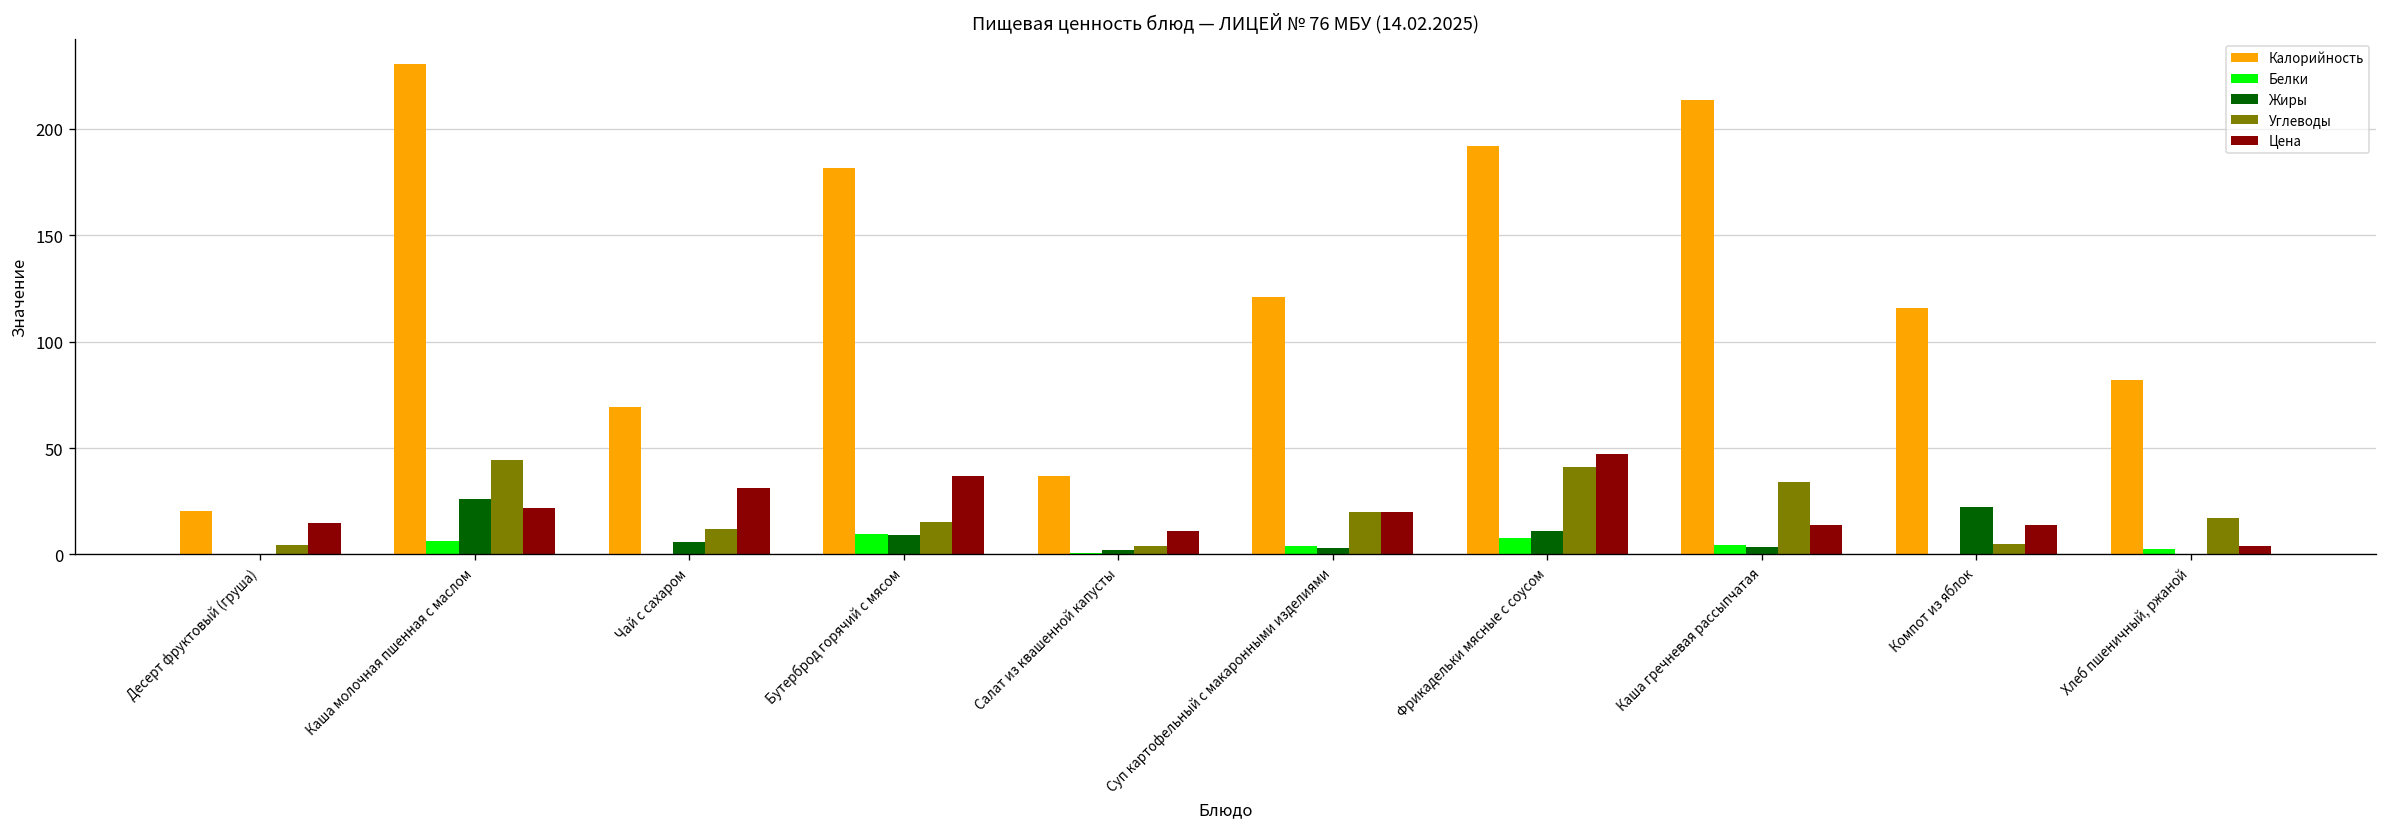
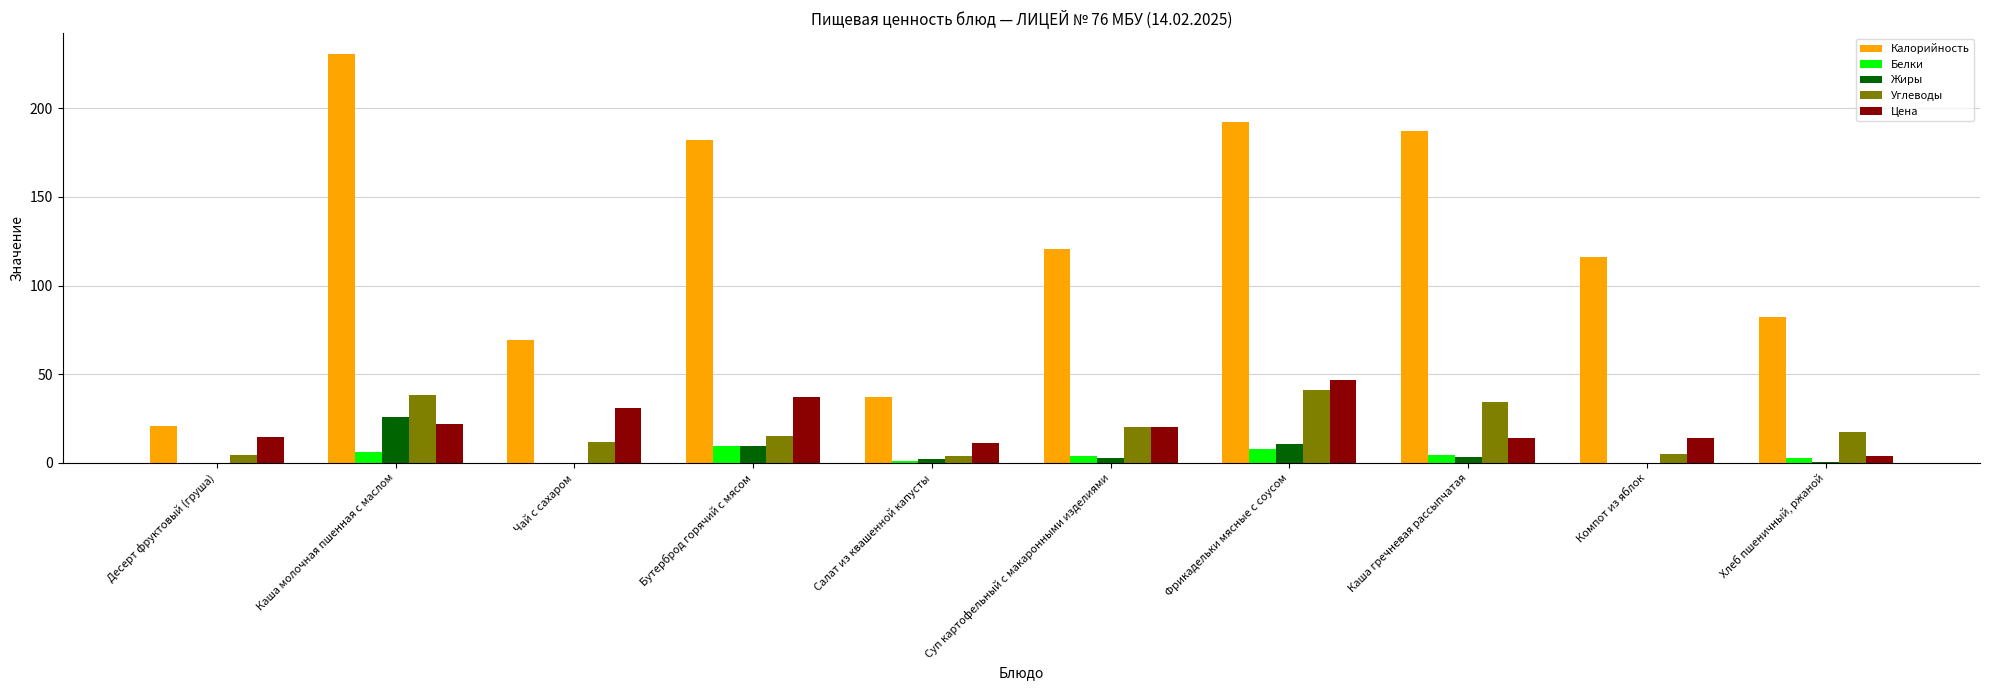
Углеводы, Каша молочная пшенная с маслом: 44 -> 38
Жиры, Чай с сахаром: 6 -> 0
Калорийность, Каша гречневая рассыпчатая: 213 -> 187
Жиры, Компот из яблок: 22 -> 0
